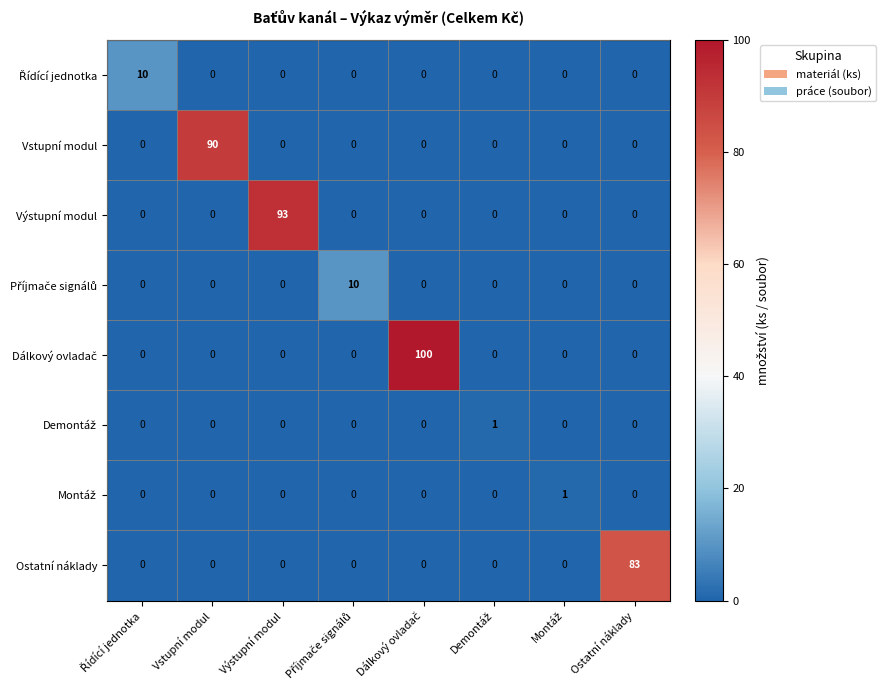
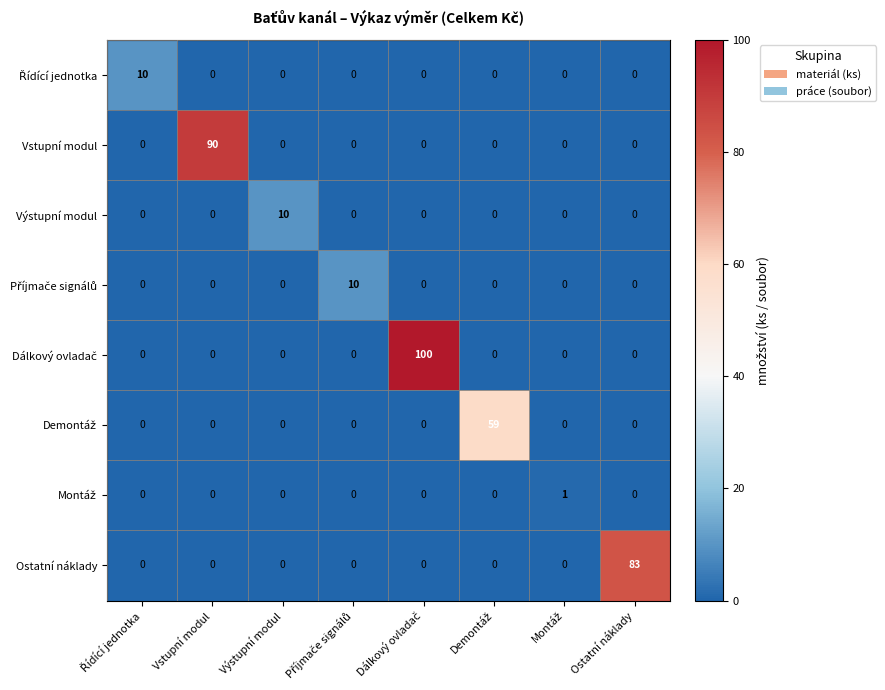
Výstupní modul, Výstupní modul: 93 -> 10
Demontáž, Demontáž: 1 -> 59
